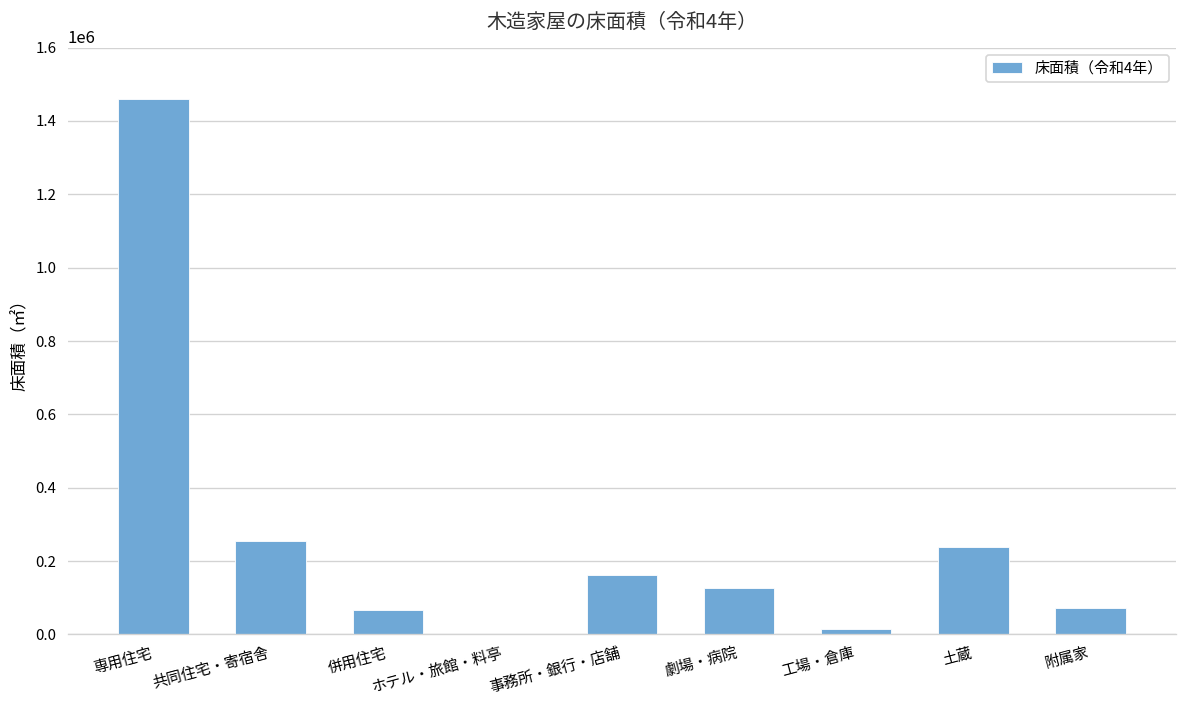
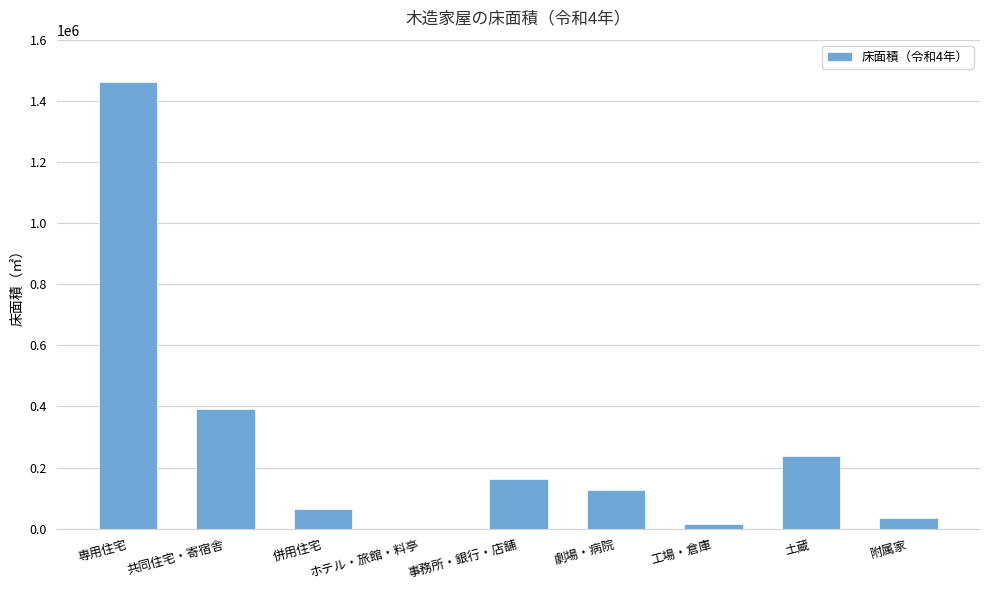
共同住宅・寄宿舎: 260000 -> 390000
附属家: 70000 -> 40000
